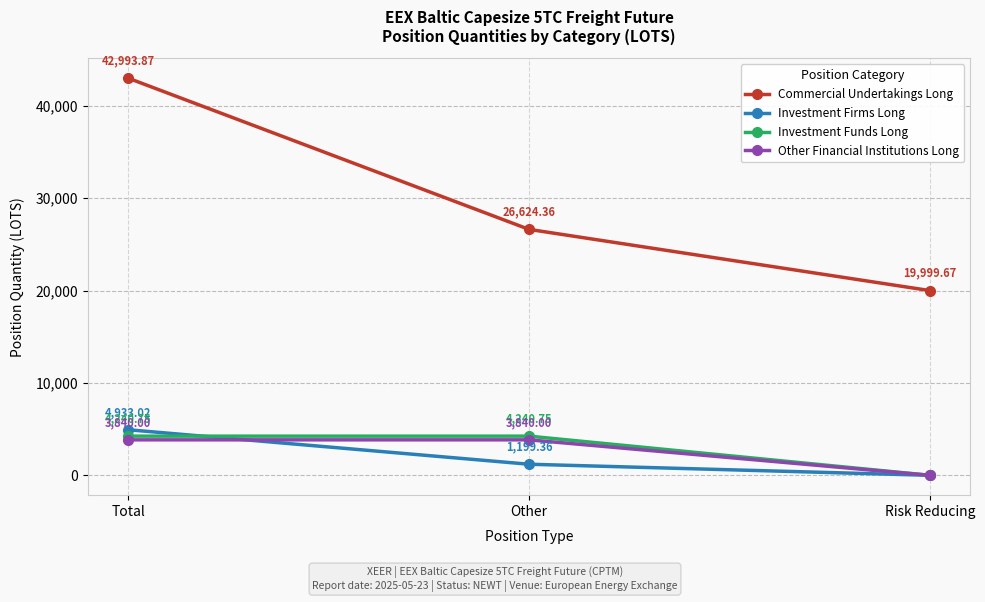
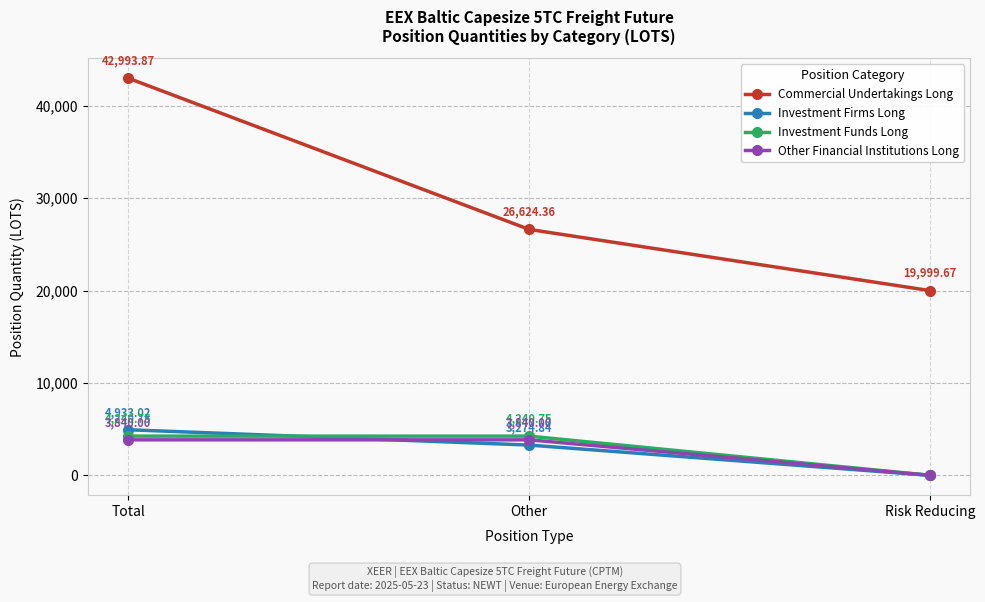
Investment Firms Long, Other: 1,199.36 -> 3,274.84
